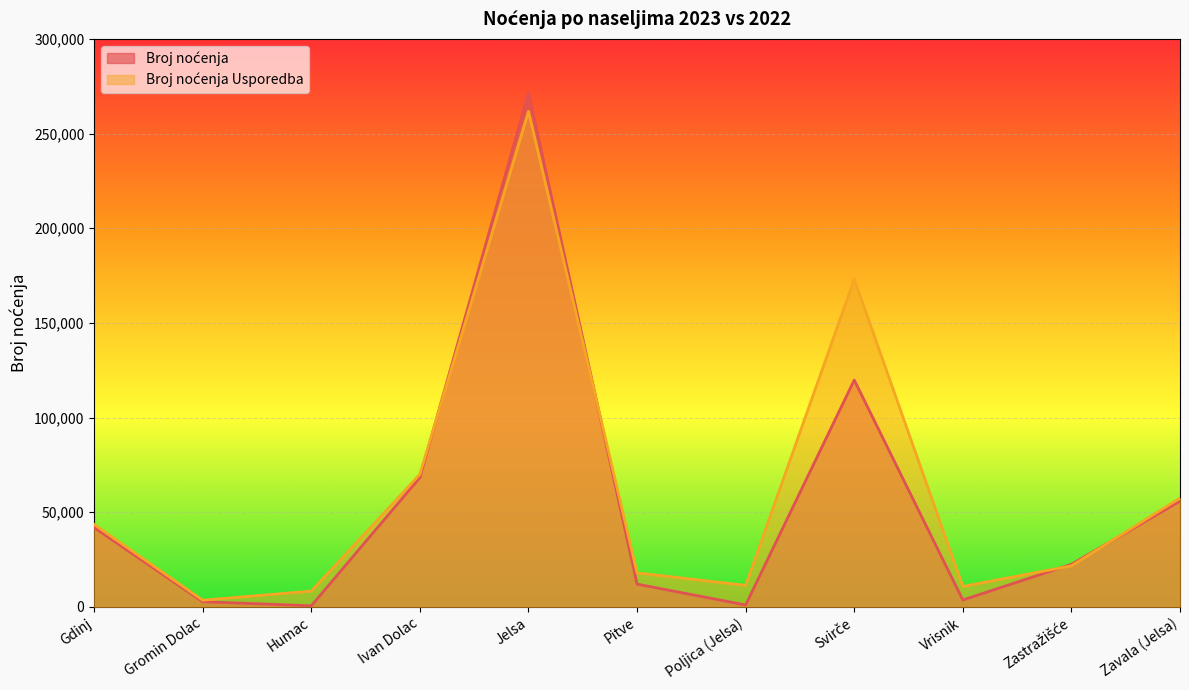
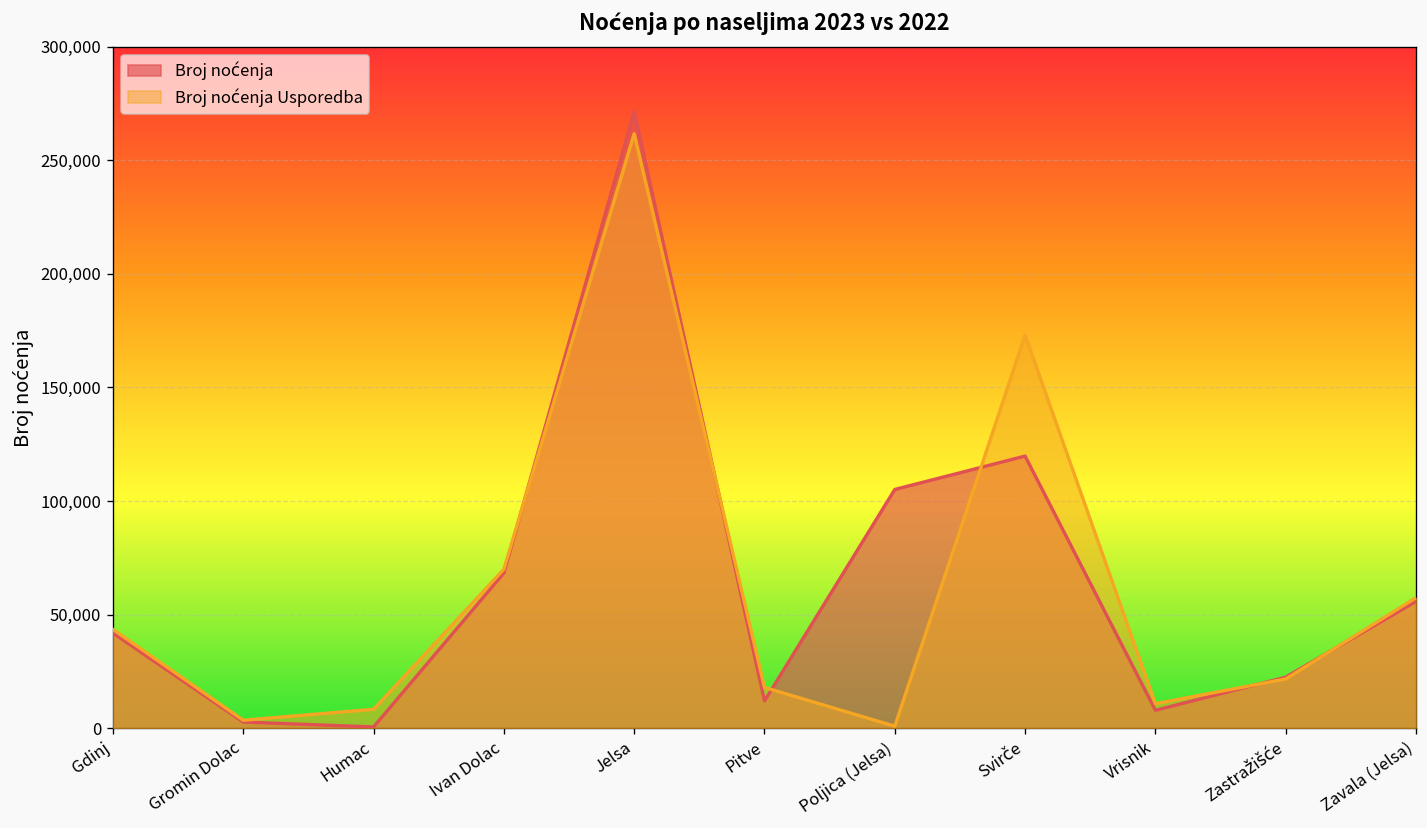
Broj noćenja, Poljica (Jelsa): 1,000 -> 105,000
Broj noćenja Usporedba, Poljica (Jelsa): 11,000 -> 1,000
Broj noćenja, Vrisnik: 4,000 -> 8,000
